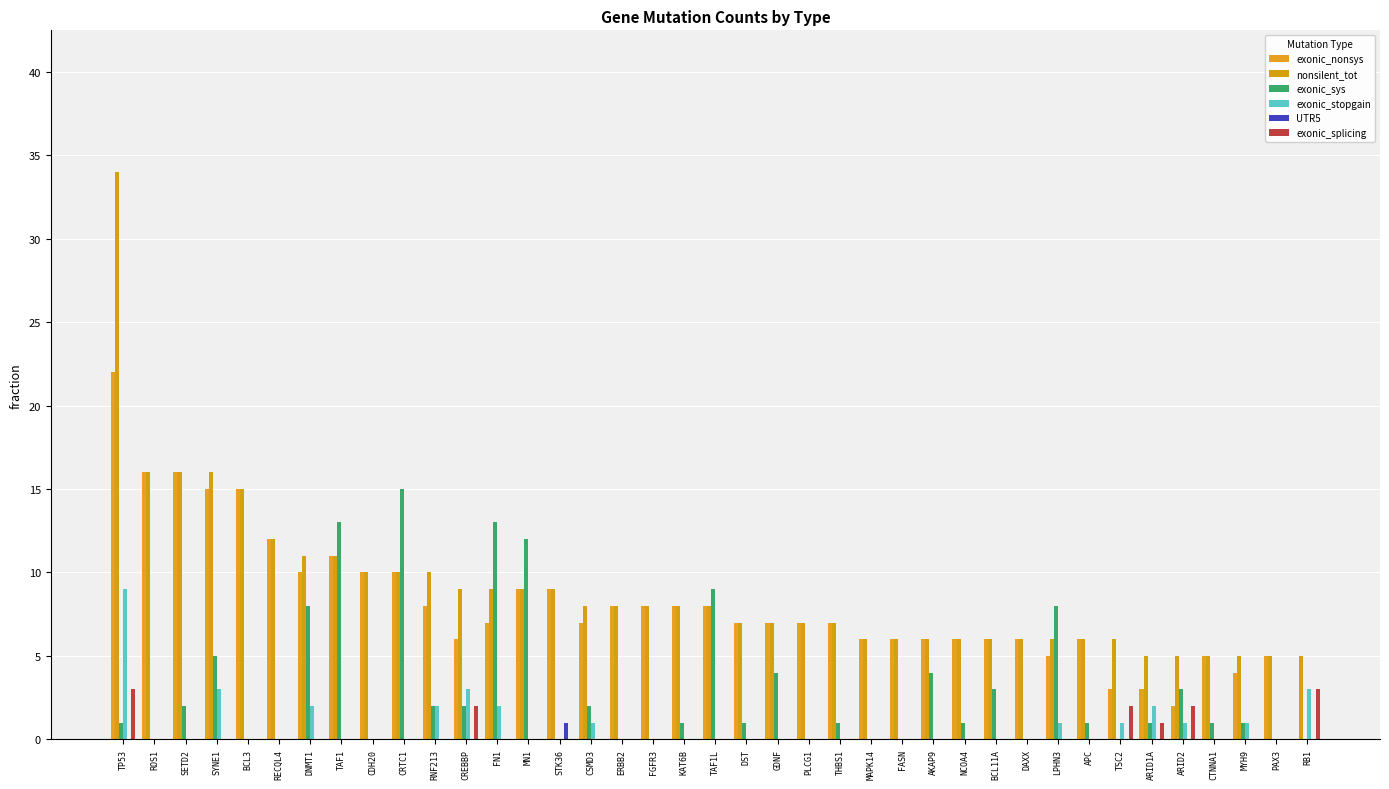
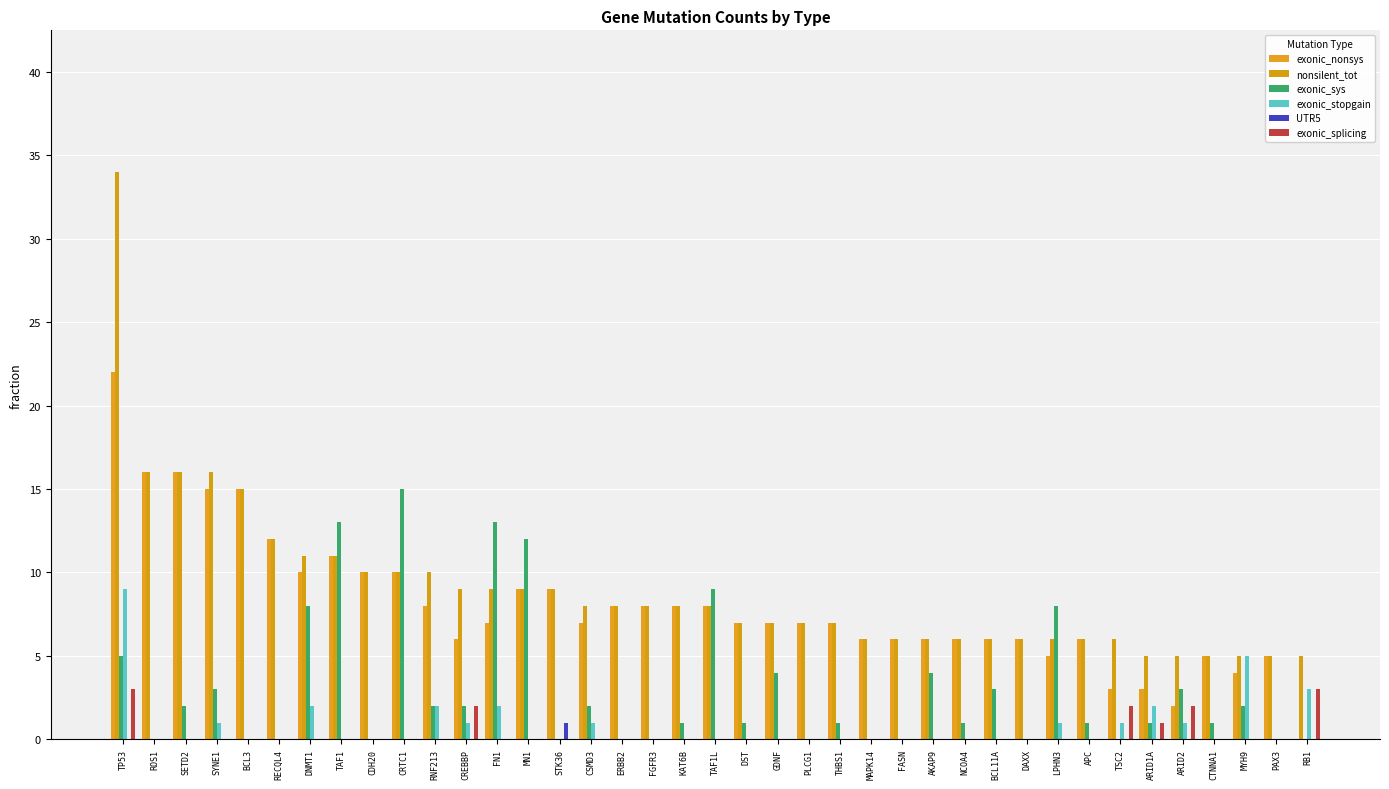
exonic_sys, TP53: 1 -> 5
exonic_sys, SYNE1: 5 -> 3
exonic_stopgain, SYNE1: 3 -> 1
exonic_stopgain, CREBBP: 3 -> 1
exonic_sys, MYH9: 1 -> 2
exonic_stopgain, MYH9: 1 -> 5
